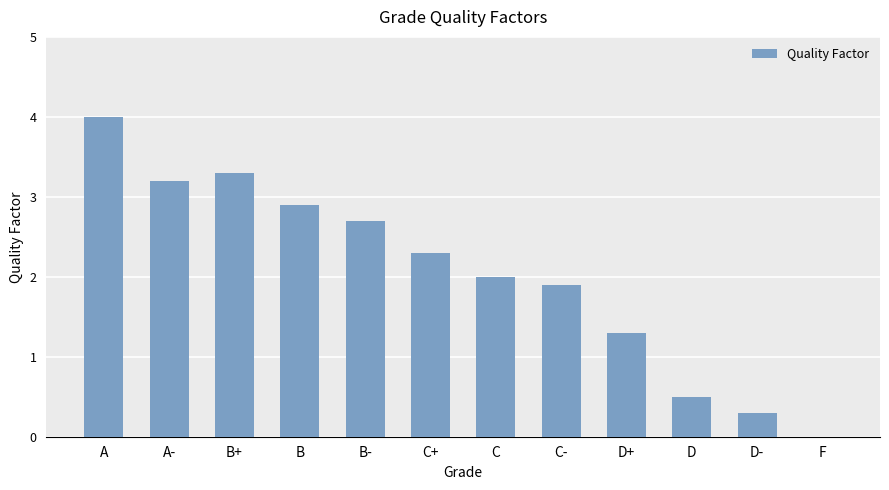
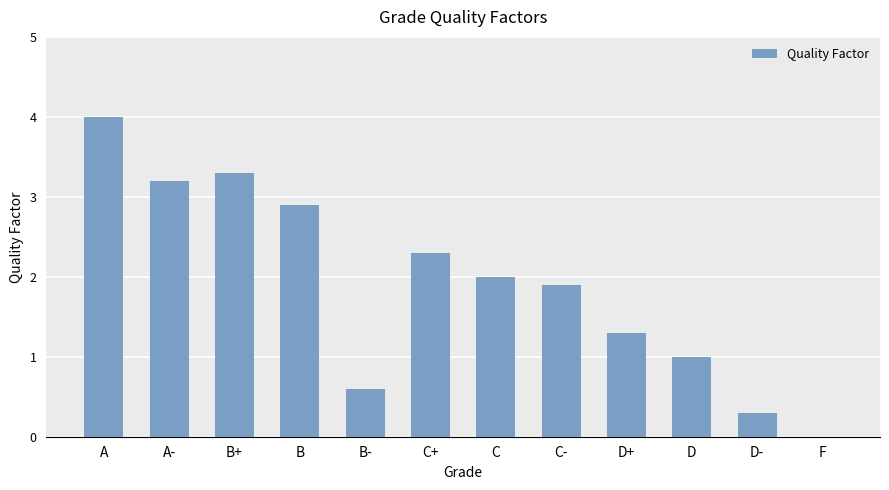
B-: 2.7 -> 0.6
D: 0.5 -> 1.0
